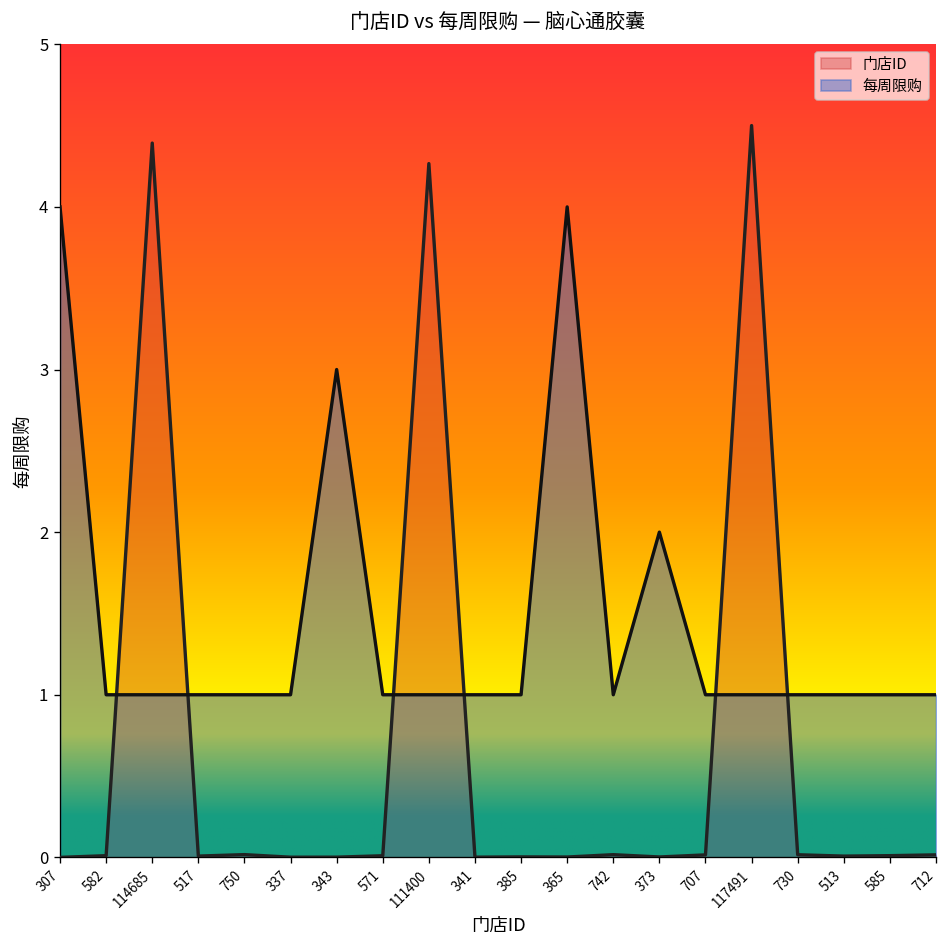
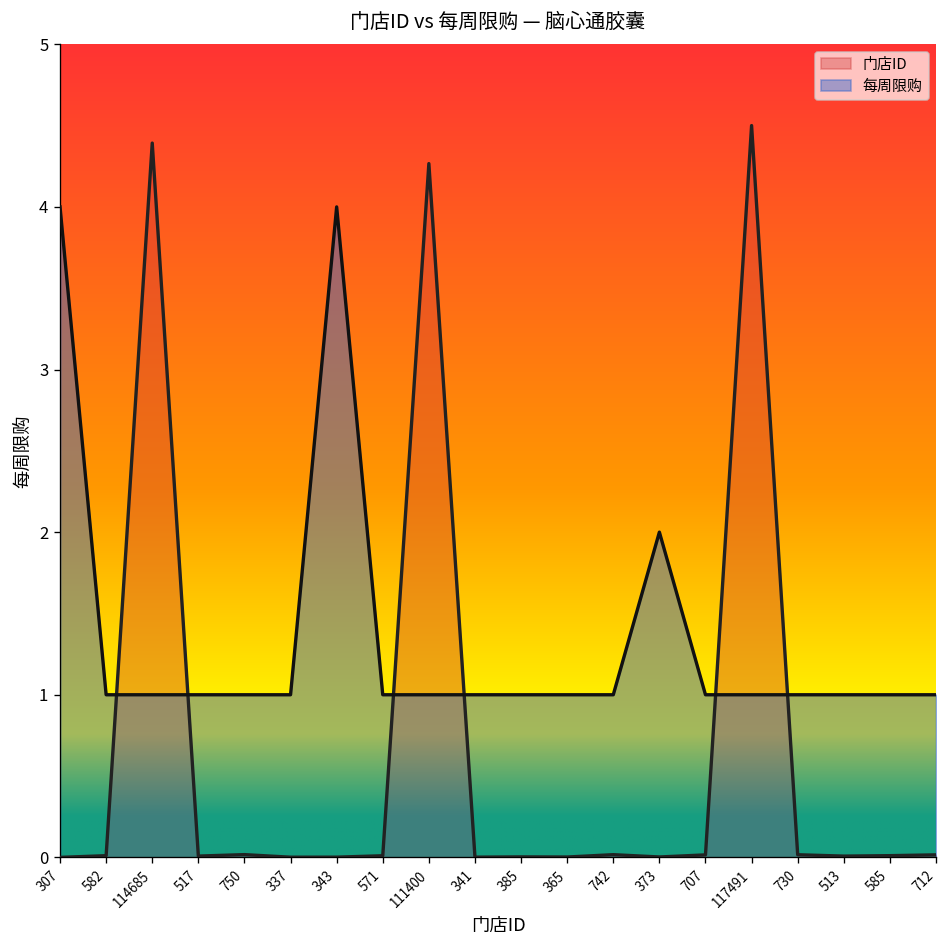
每周限购, 343: 3 -> 4
每周限购, 365: 4 -> 1
